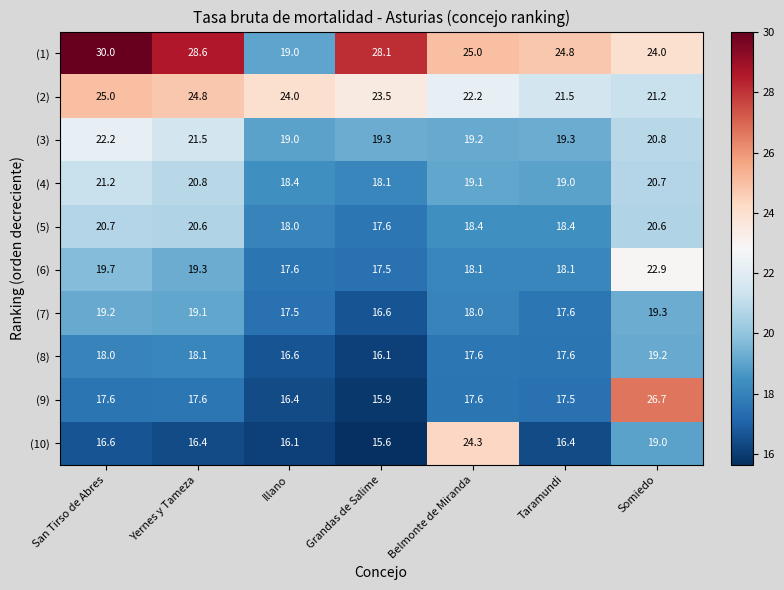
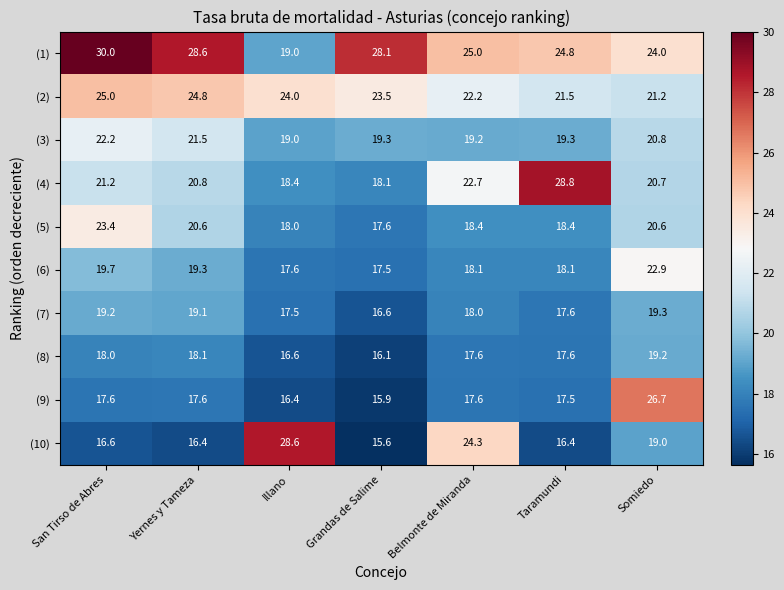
(4), Belmonte de Miranda: 19.1 -> 22.7
(4), Taramundi: 19.0 -> 28.8
(5), San Tirso de Abres: 20.7 -> 23.4
(10), Illano: 16.1 -> 28.6
